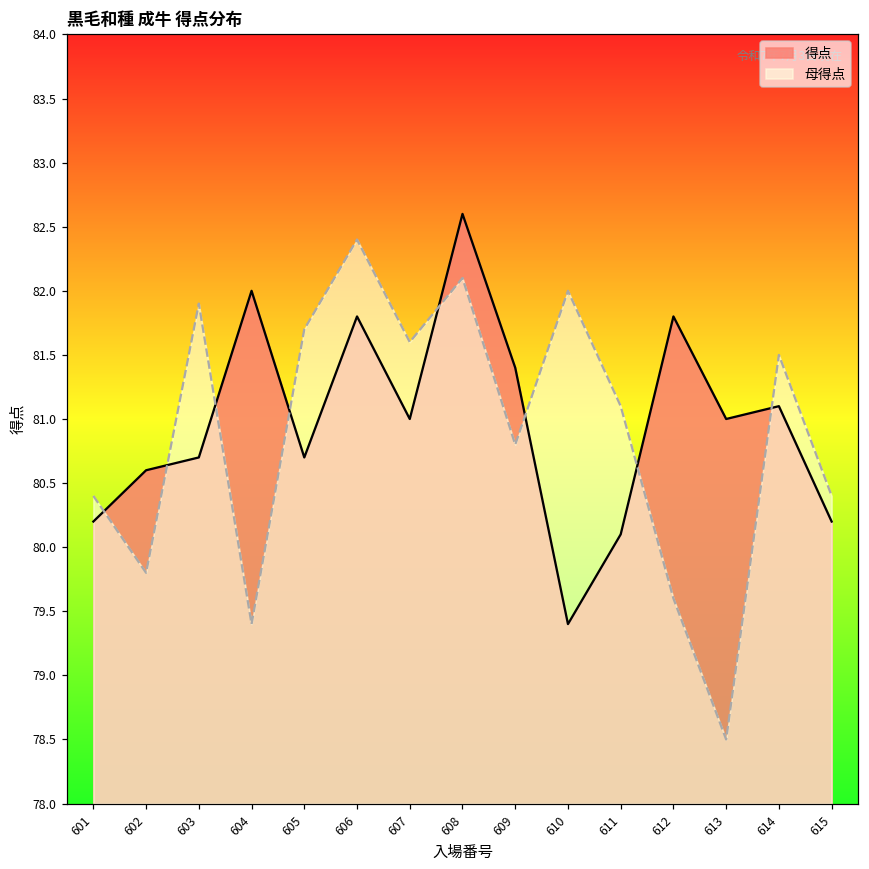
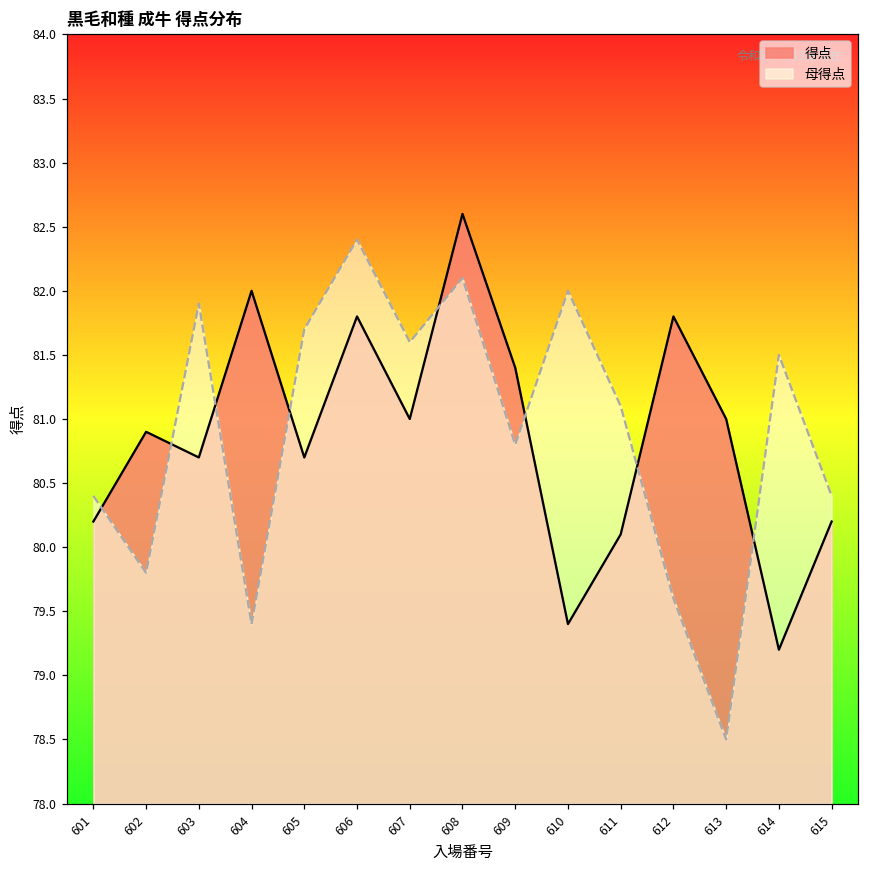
得点, 602: 80.6 -> 80.9
得点, 614: 81.1 -> 79.2
